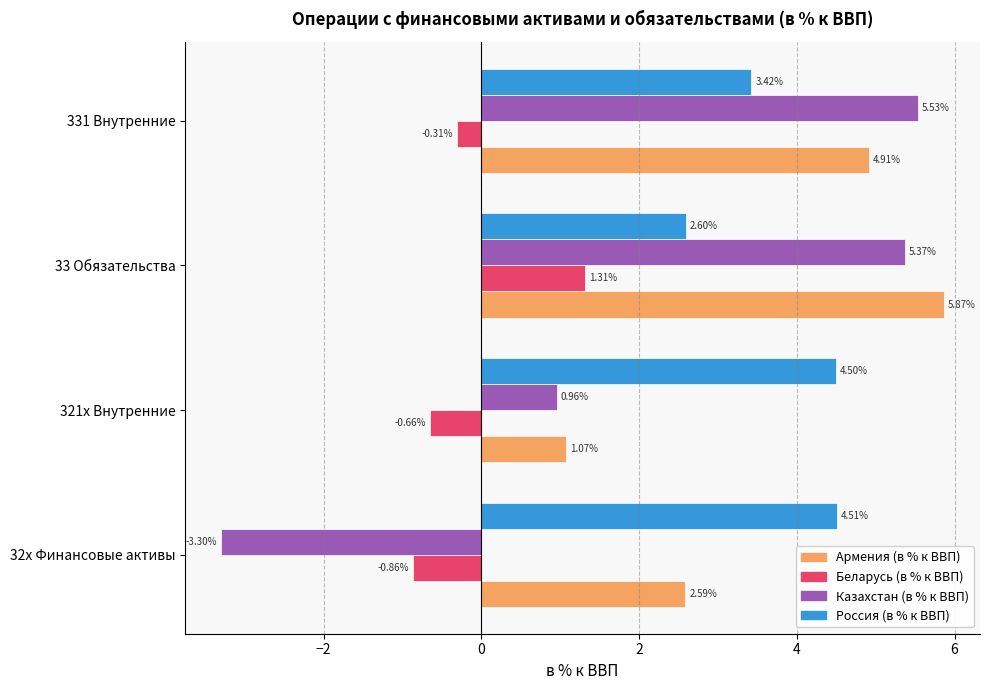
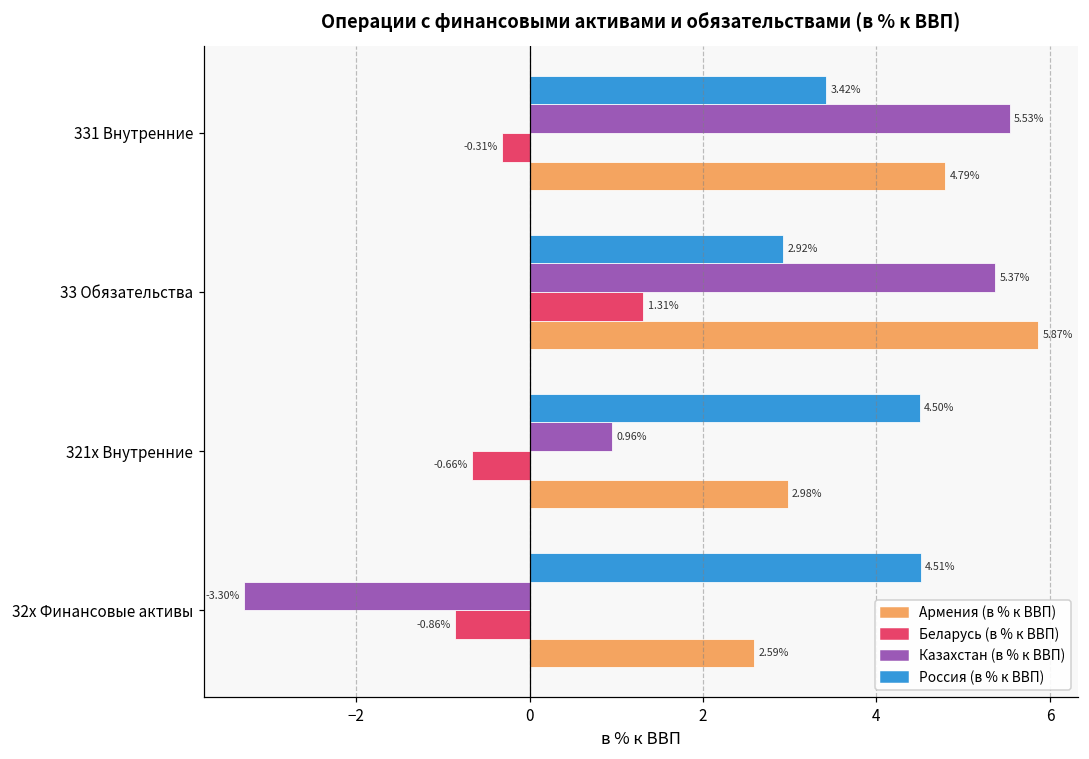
Армения (в % к ВВП), 331 Внутренние: 4.91% -> 4.79%
Россия (в % к ВВП), 33 Обязательства: 2.60% -> 2.92%
Армения (в % к ВВП), 321x Внутренние: 1.07% -> 2.98%
